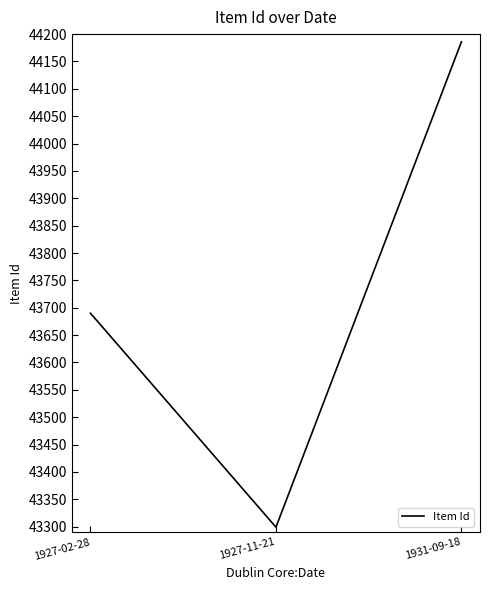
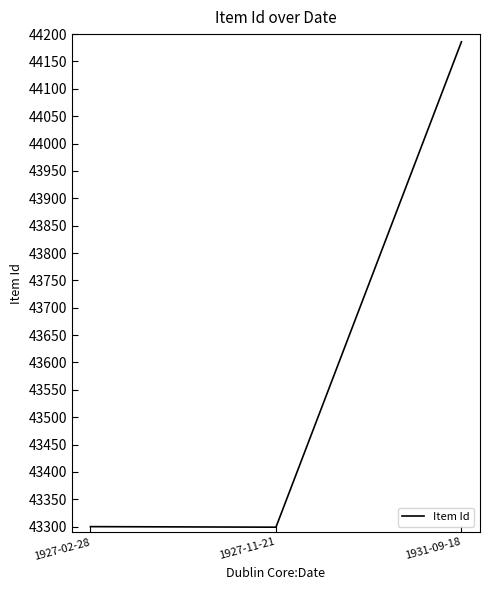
1927-02-28: 43690 -> 43300
